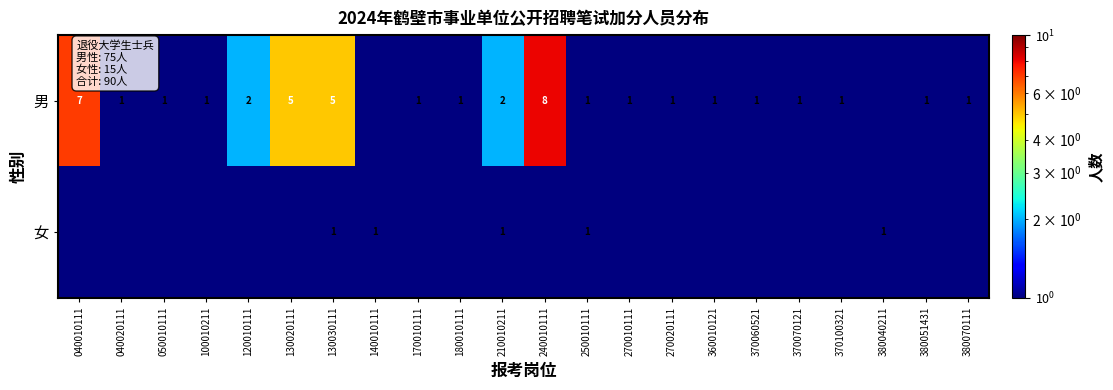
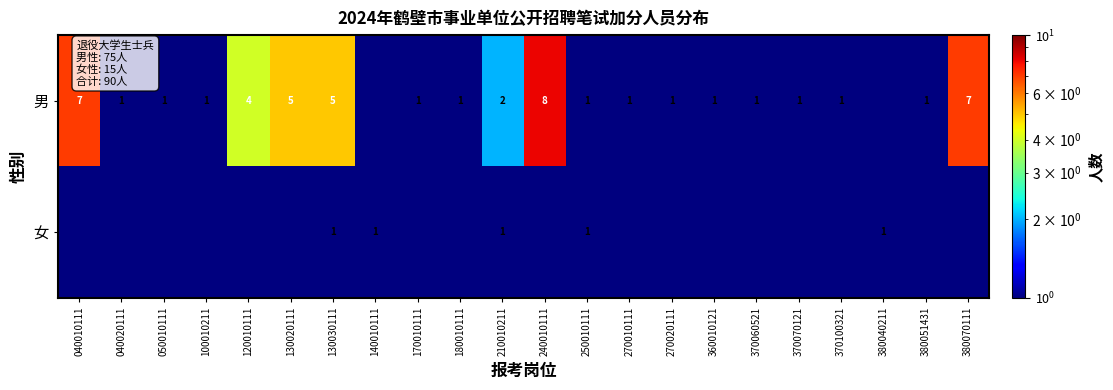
男, 120010111: 2 -> 4
男, 380070111: 1 -> 7
